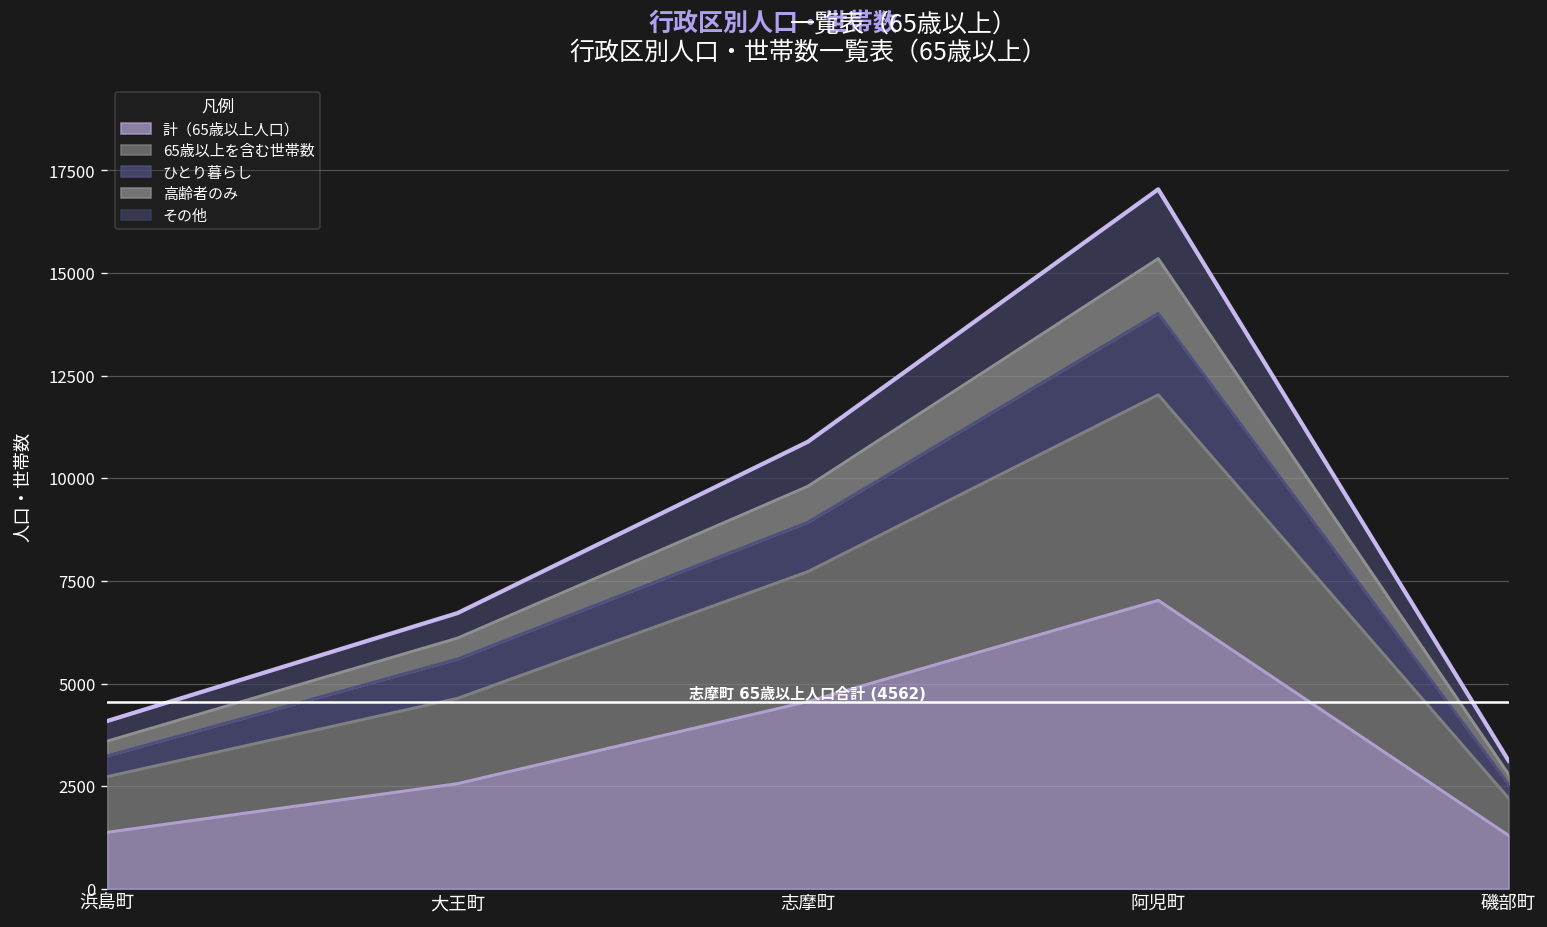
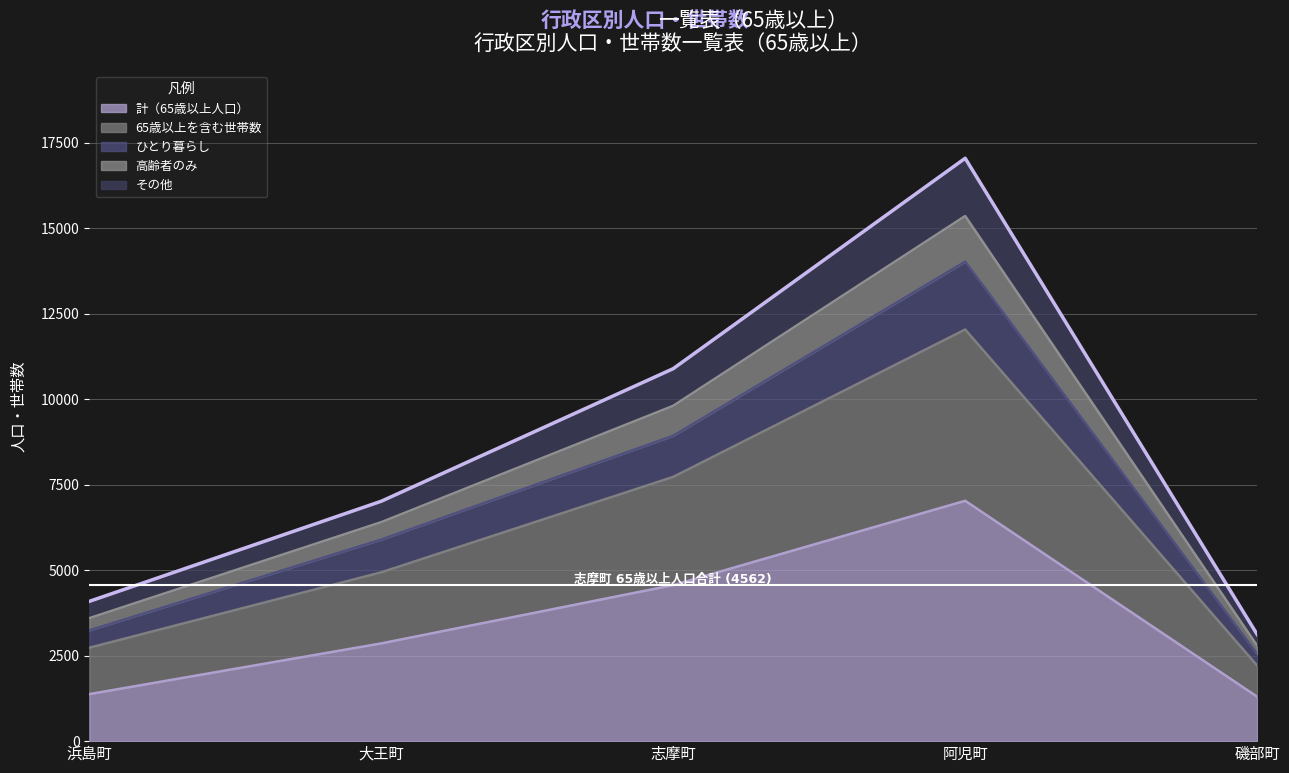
計（65歳以上人口）, 大王町: 2600 -> 2900
